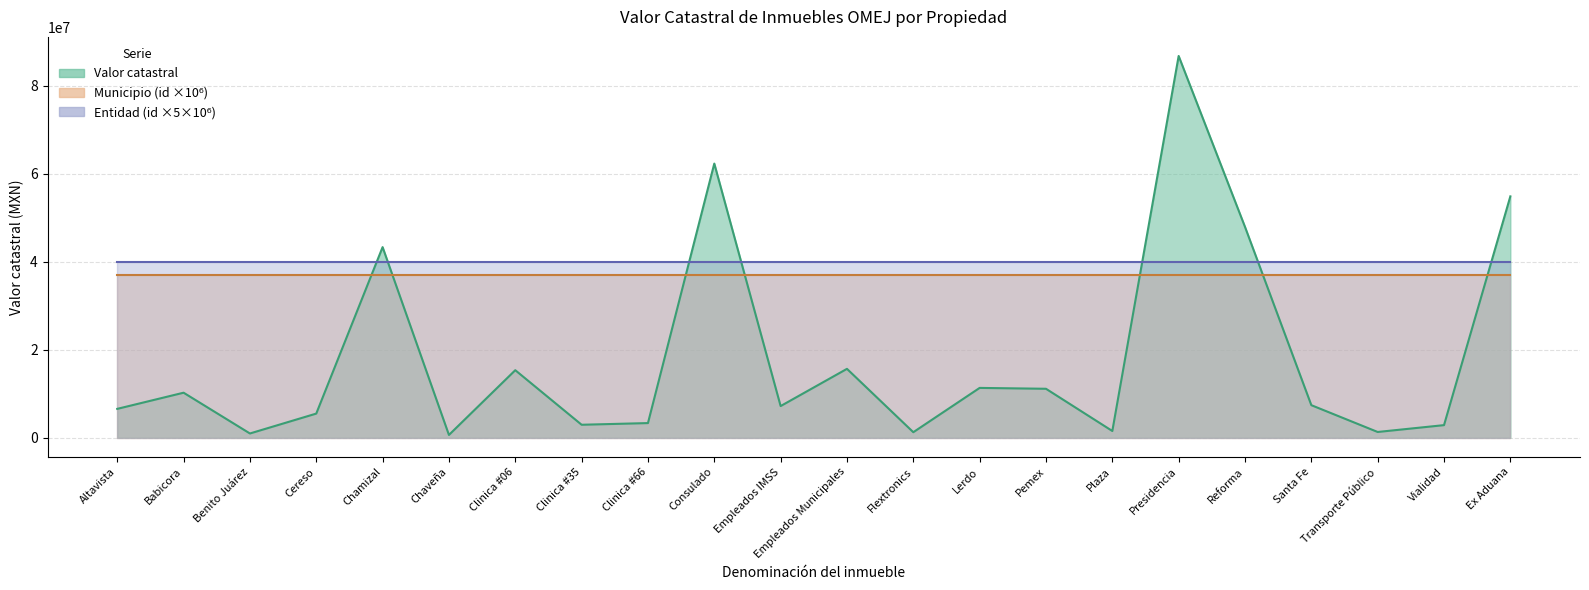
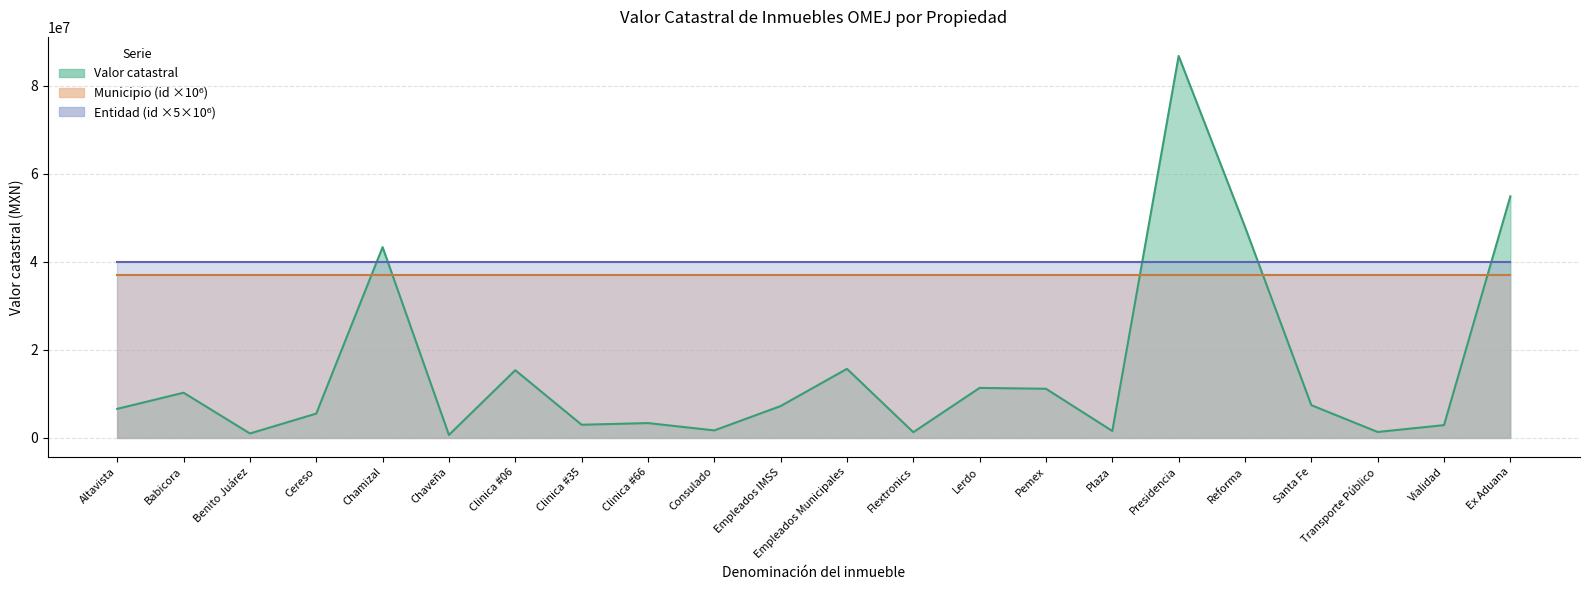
Valor catastral, Consulado: 62000000 -> 2000000
